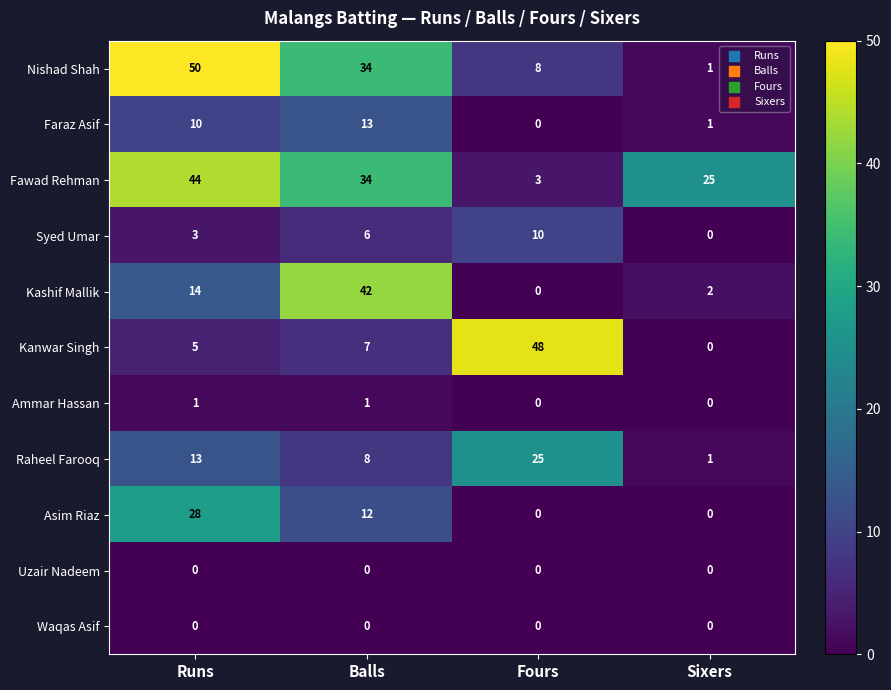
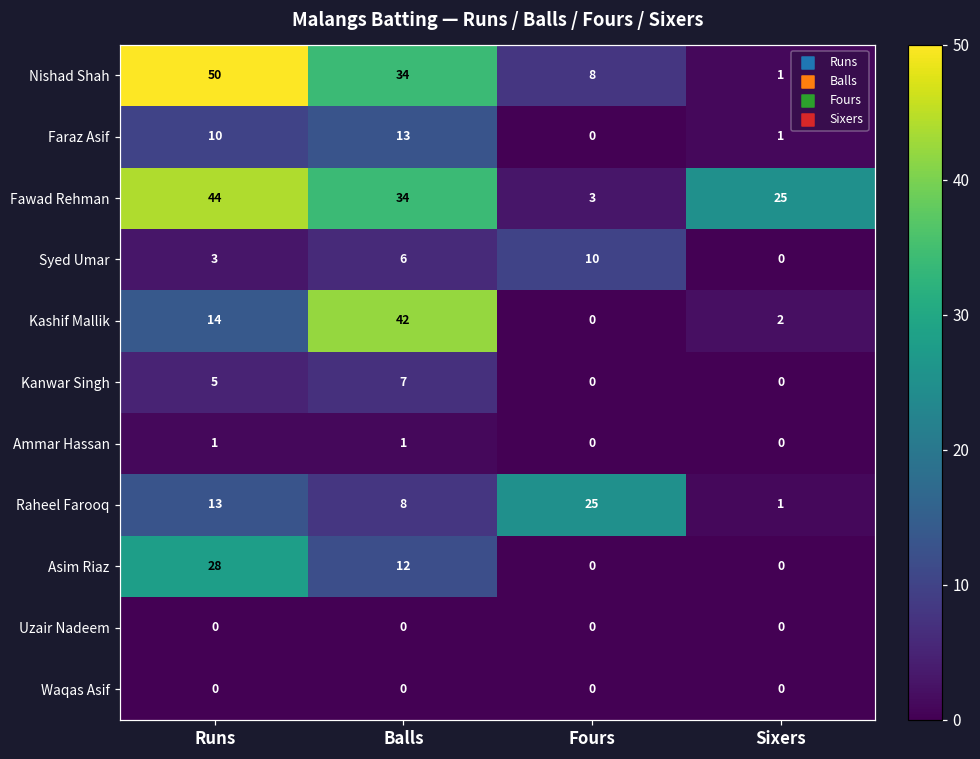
Kanwar Singh, Fours: 48 -> 0
